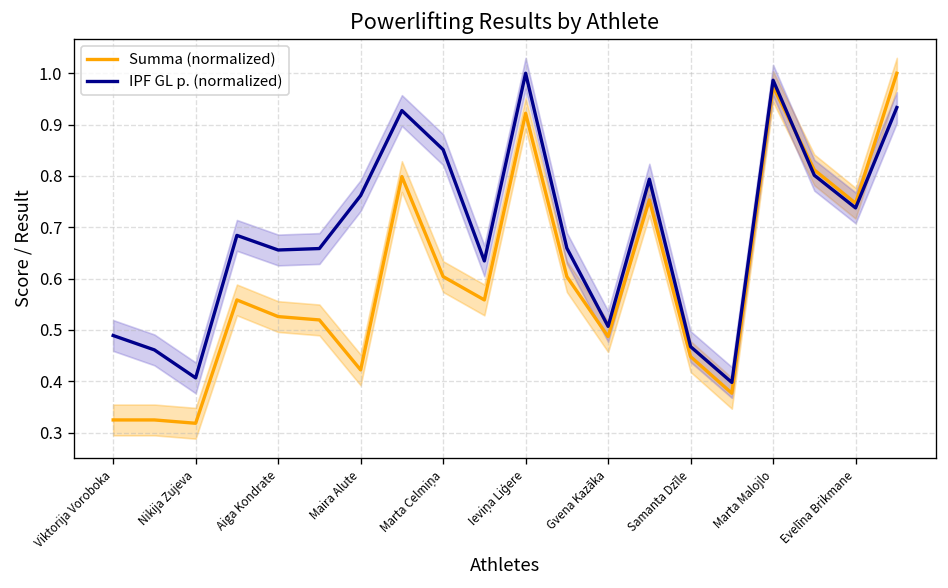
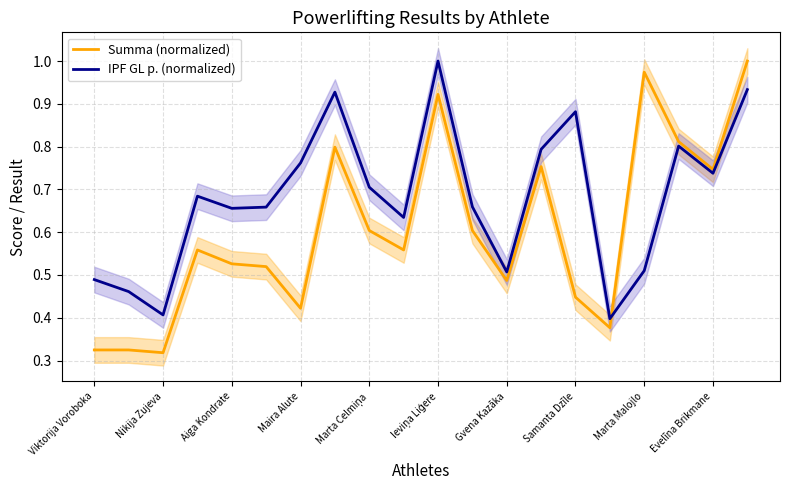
IPF GL p. (normalized), Marta Celmiņa: 0.85 -> 0.71
IPF GL p. (normalized), Samanta Dzīle: 0.47 -> 0.88
IPF GL p. (normalized), Marta Malojlo: 0.99 -> 0.51
